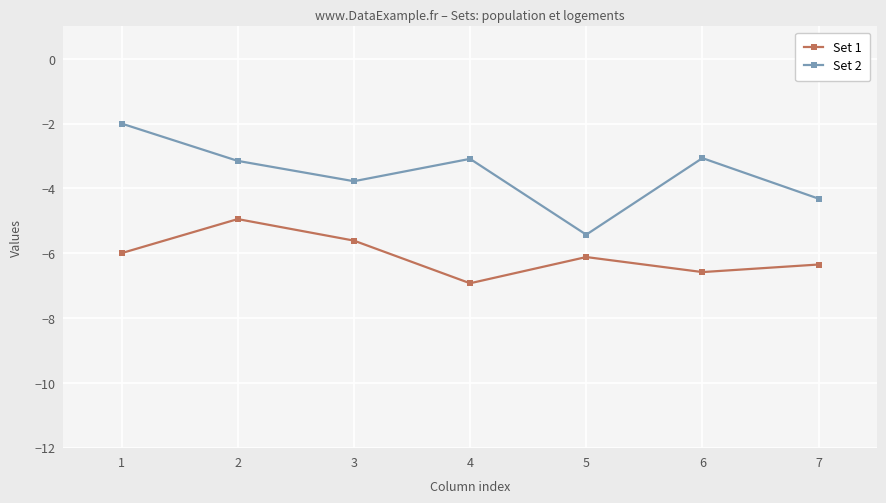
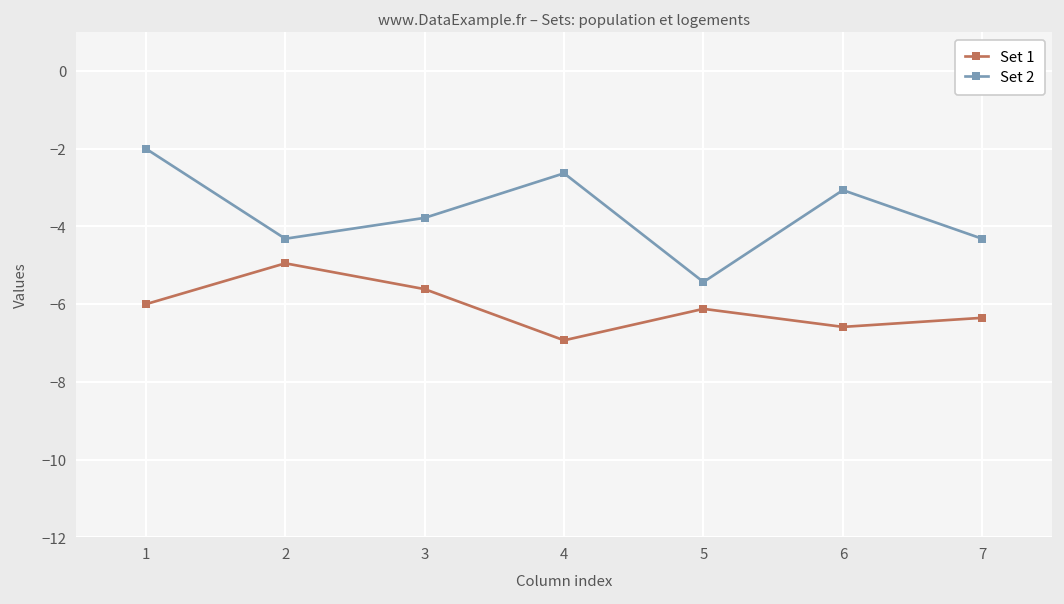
Set 2, 2: -3.2 -> -4.3
Set 2, 4: -3.1 -> -2.6
